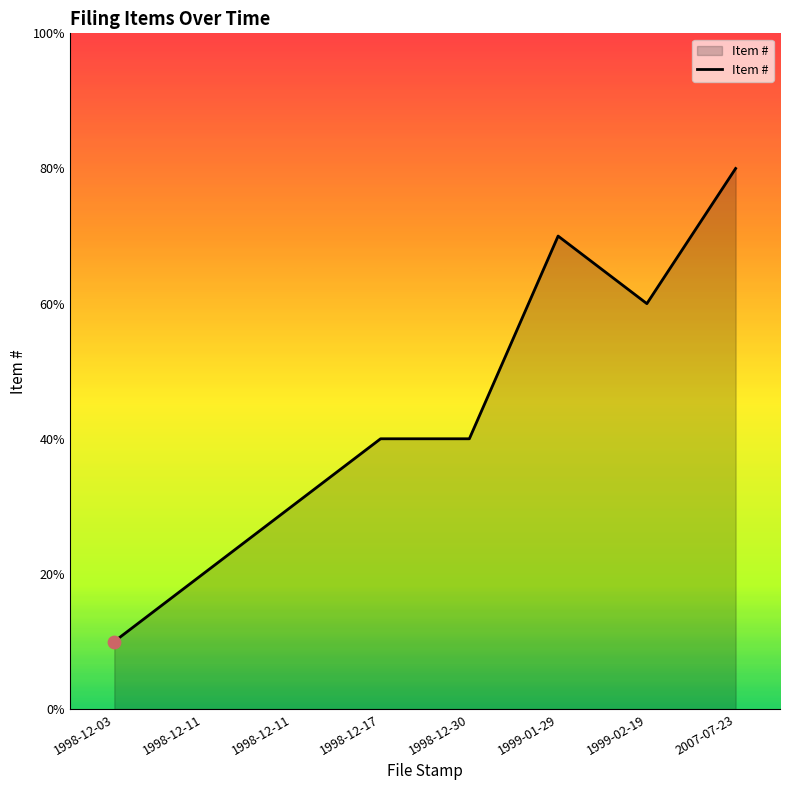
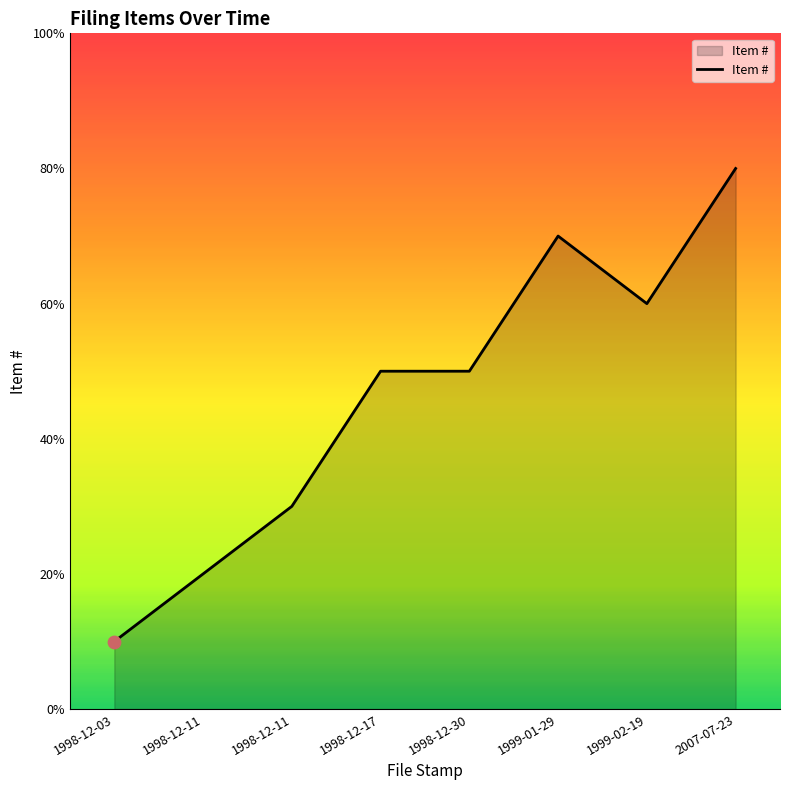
Item #, 1998-12-17: 40% -> 50%
Item #, 1998-12-30: 40% -> 50%
